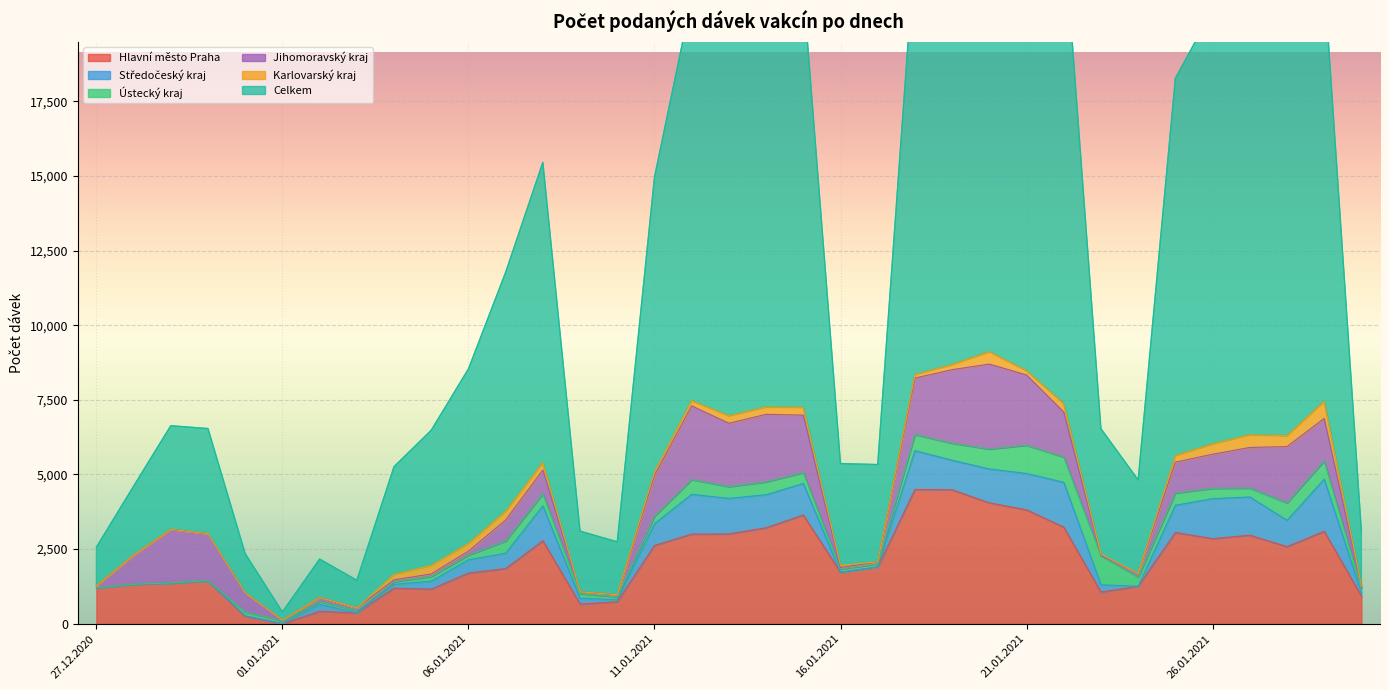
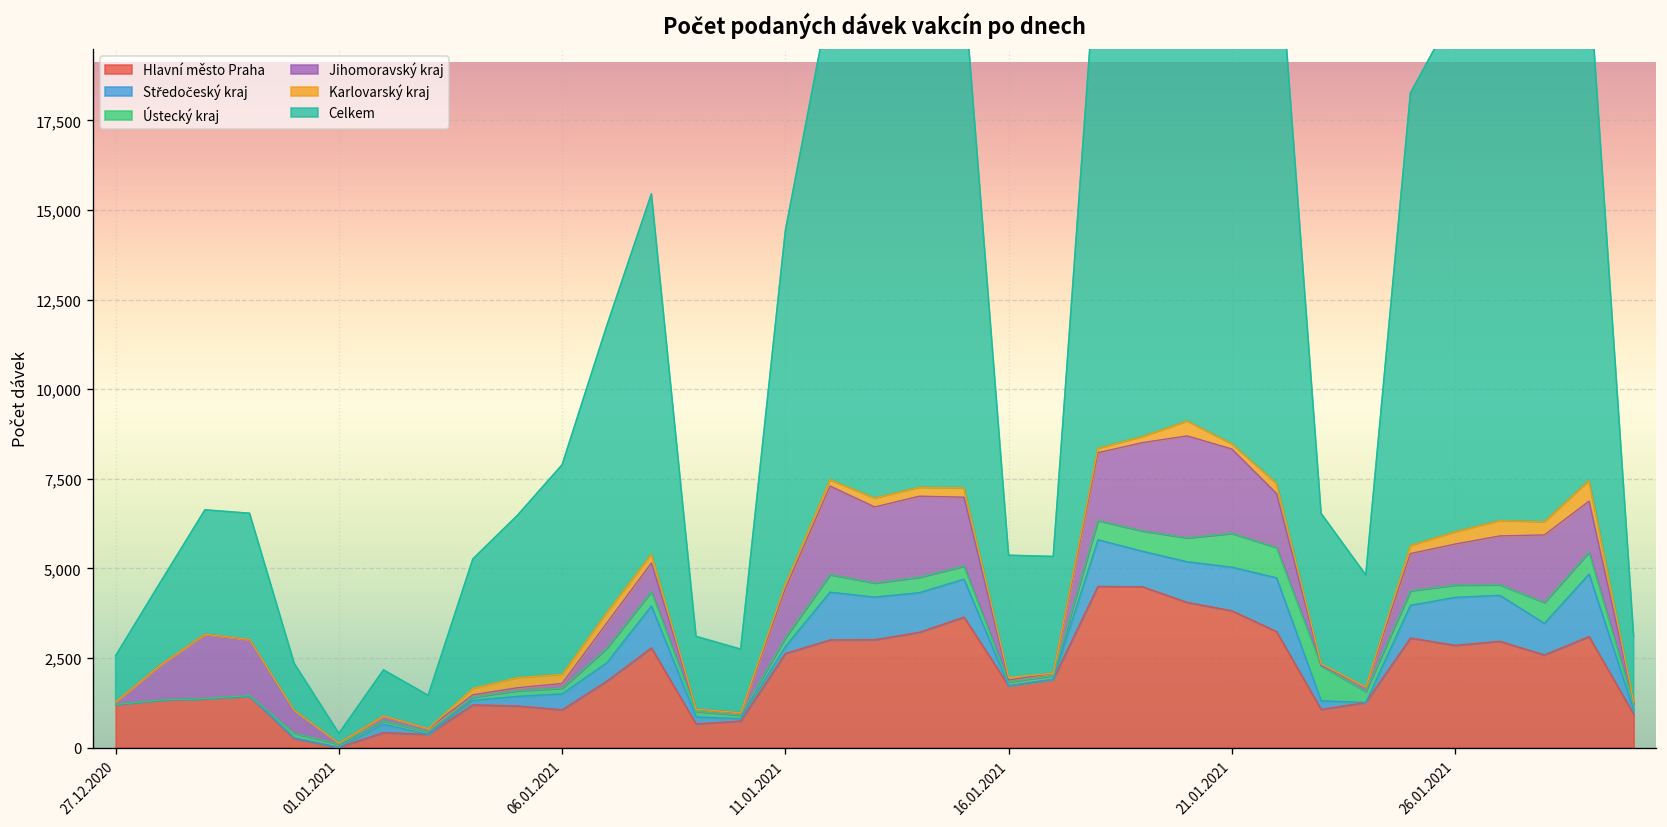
Hlavní město Praha, 06.01.2021: 1,700 -> 1,100
Středočeský kraj, 11.01.2021: 700 -> 200
